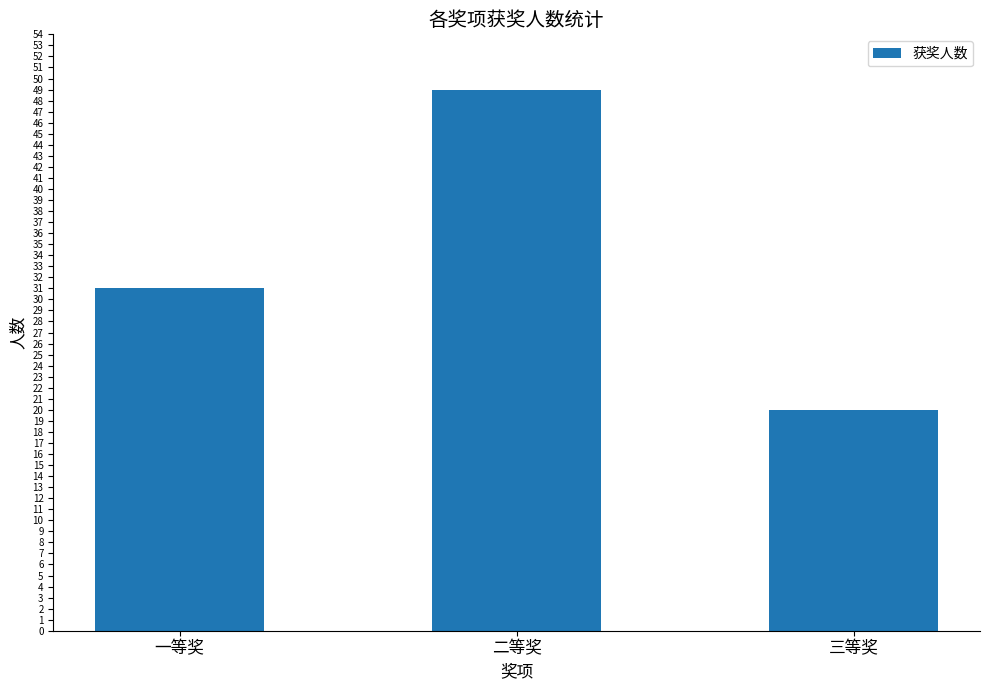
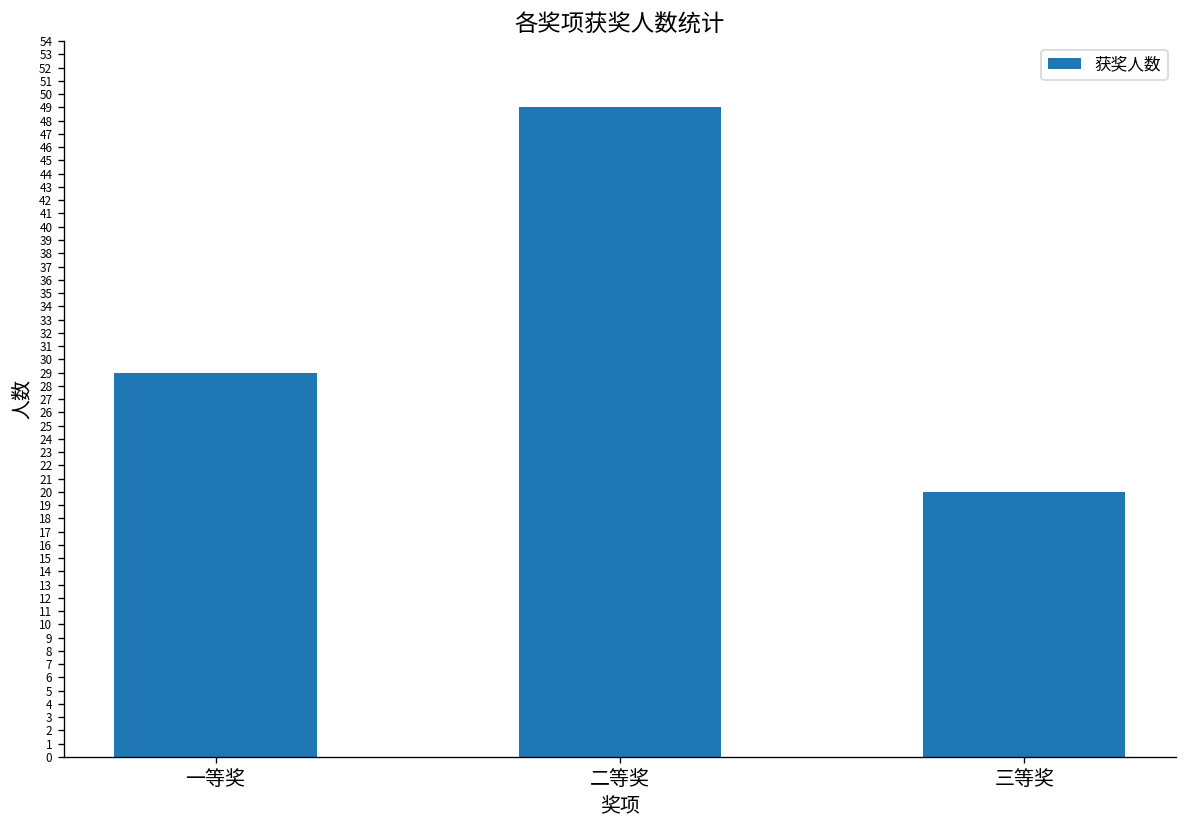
一等奖: 31 -> 29
